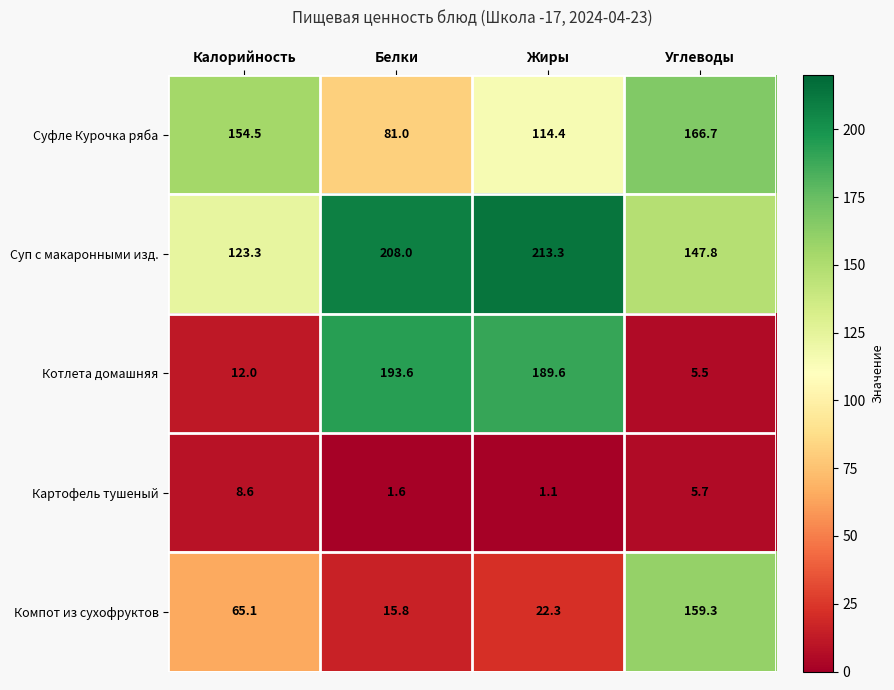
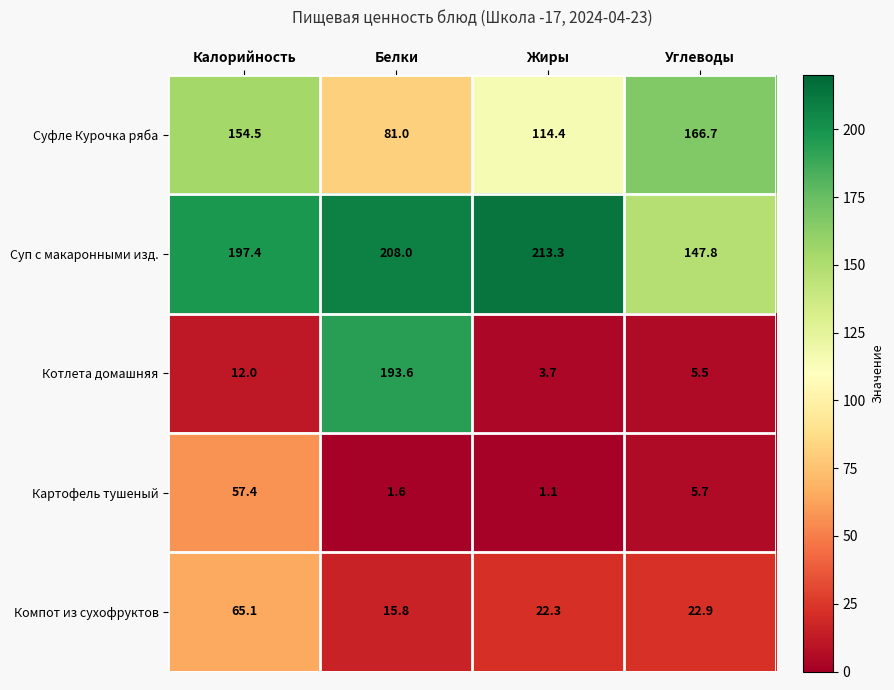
Суп с макаронными изд., Калорийность: 123.3 -> 197.4
Котлета домашняя, Жиры: 189.6 -> 3.7
Картофель тушеный, Калорийность: 8.6 -> 57.4
Компот из сухофруктов, Углеводы: 159.3 -> 22.9
